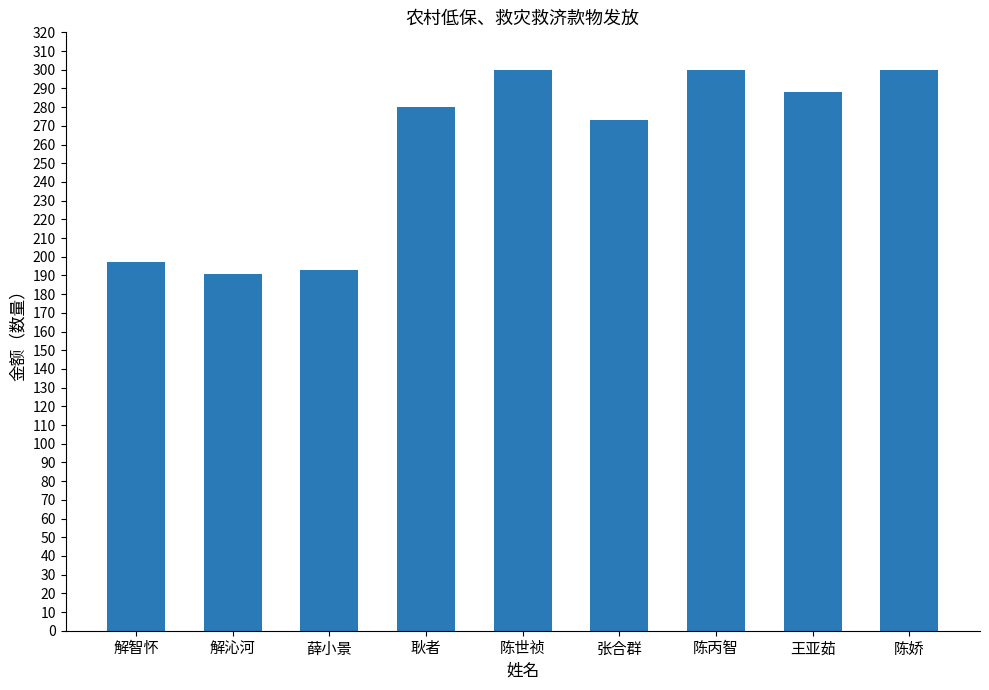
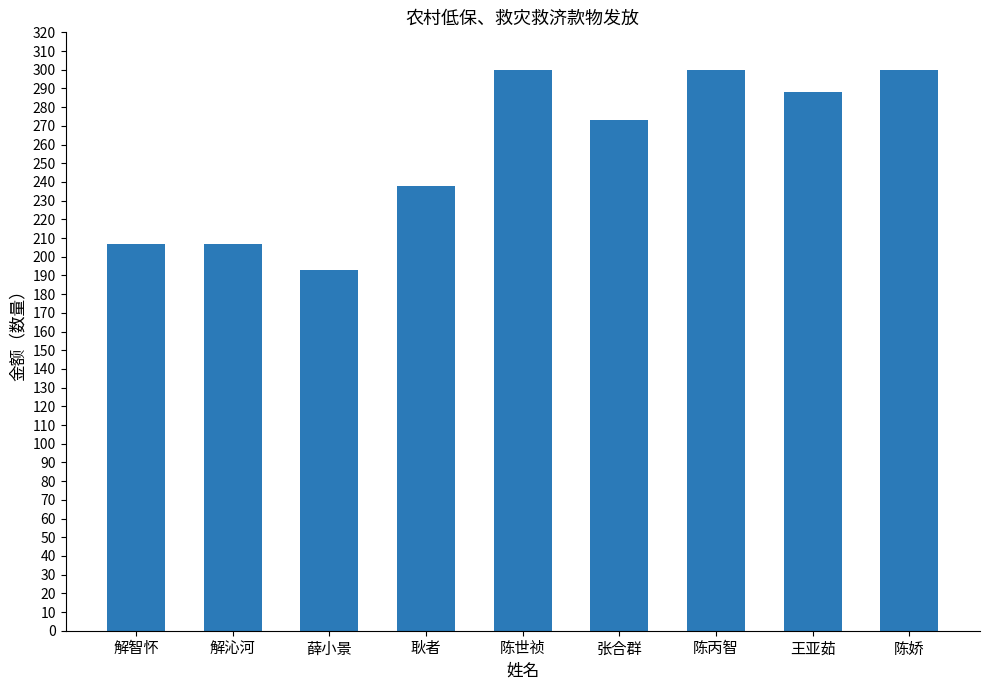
解智怀: 197 -> 207
解沁河: 191 -> 207
耿者: 280 -> 238
